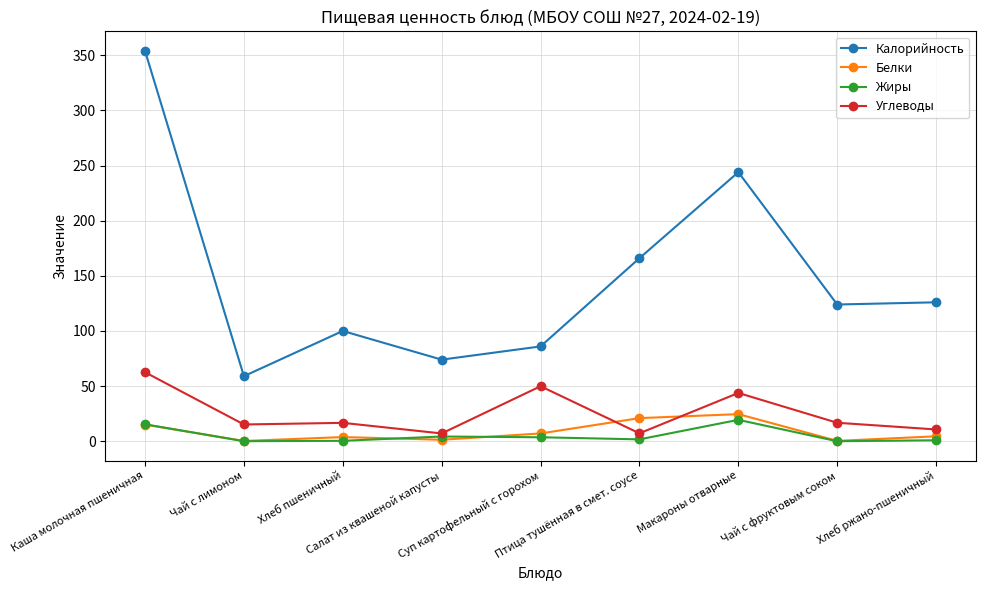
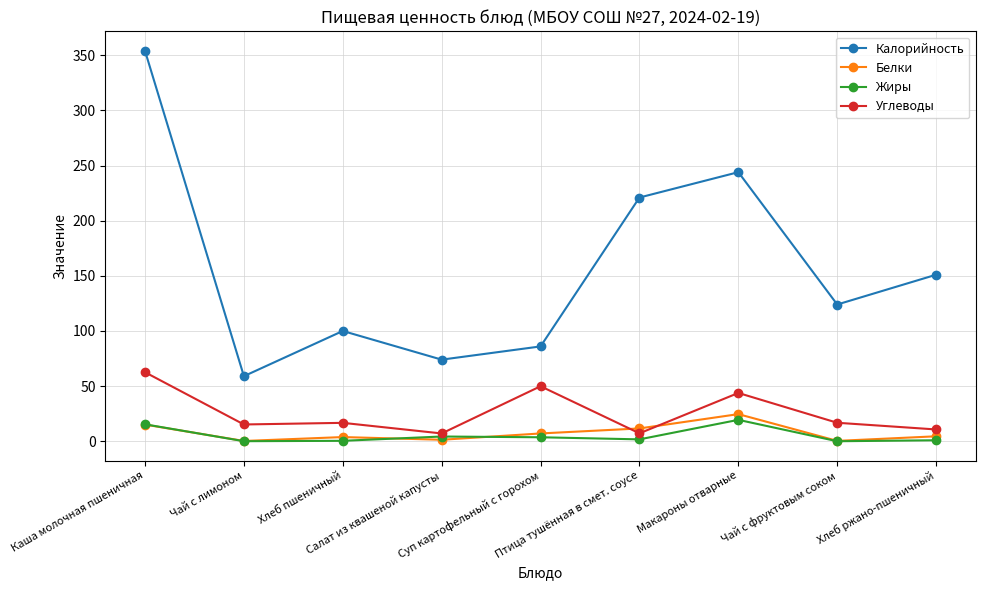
Калорийность, Птица тушённая в смет. соусе: 166 -> 221
Белки, Птица тушённая в смет. соусе: 21 -> 12
Калорийность, Хлеб ржано-пшеничный: 126 -> 151
